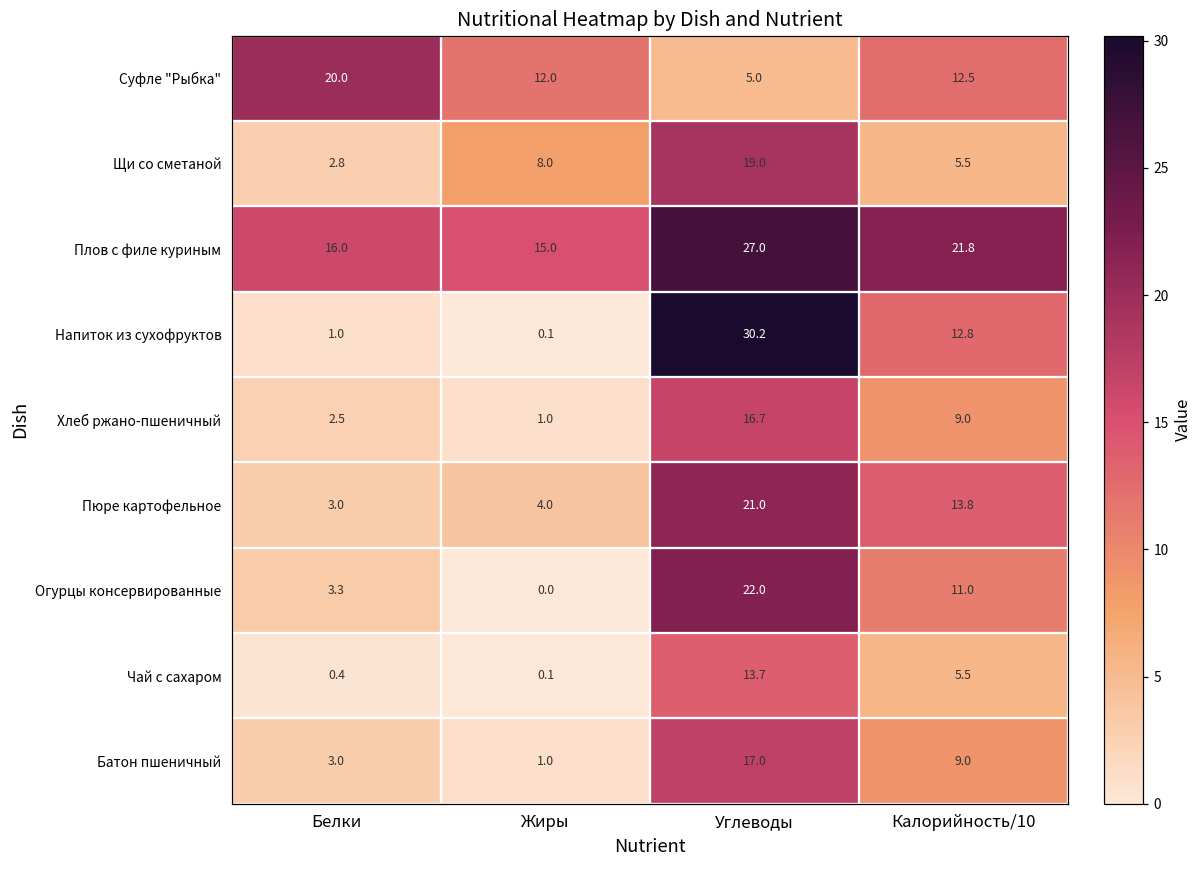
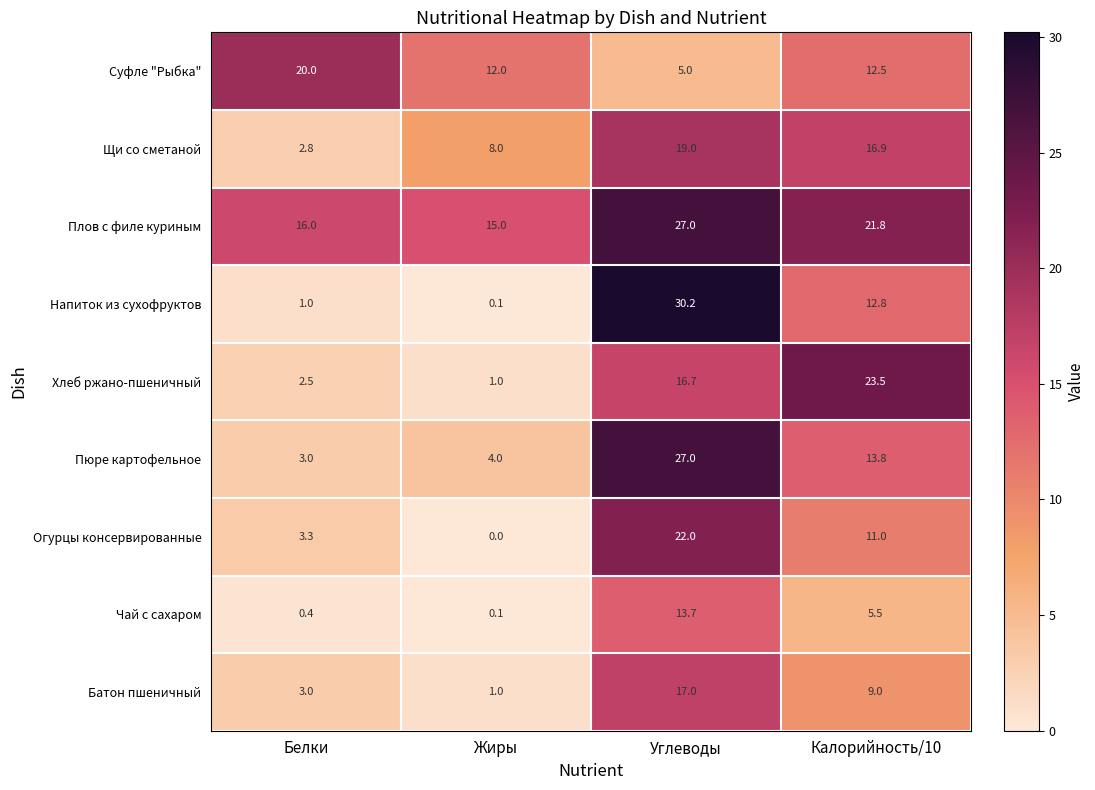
Щи со сметаной, Калорийность/10: 5.5 -> 16.9
Хлеб ржано-пшеничный, Калорийность/10: 9.0 -> 23.5
Пюре картофельное, Углеводы: 21.0 -> 27.0
